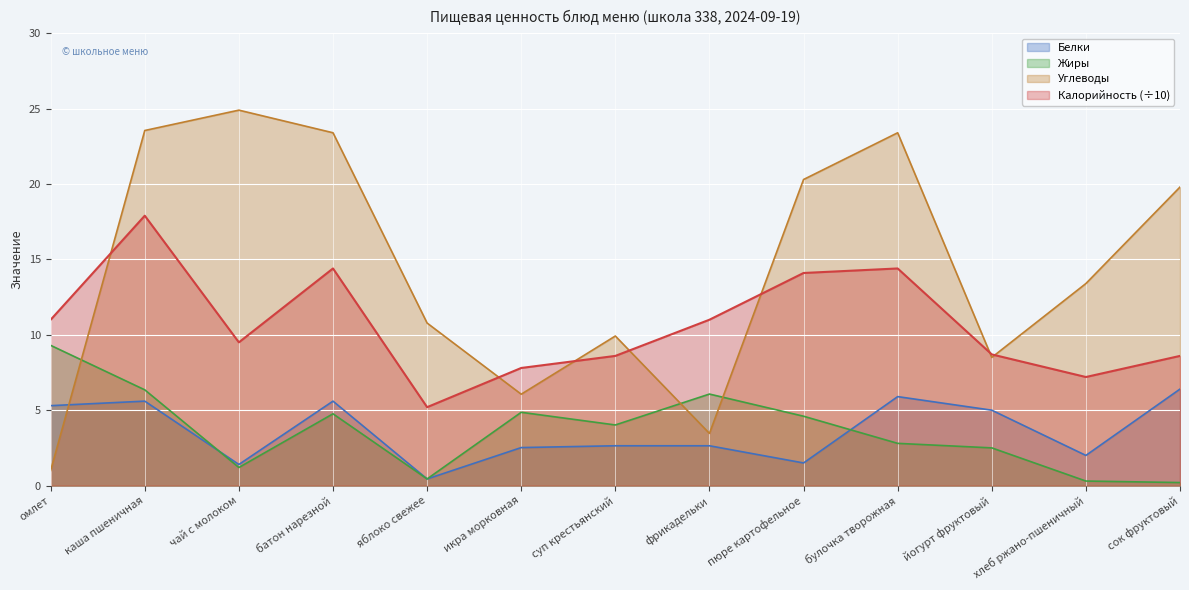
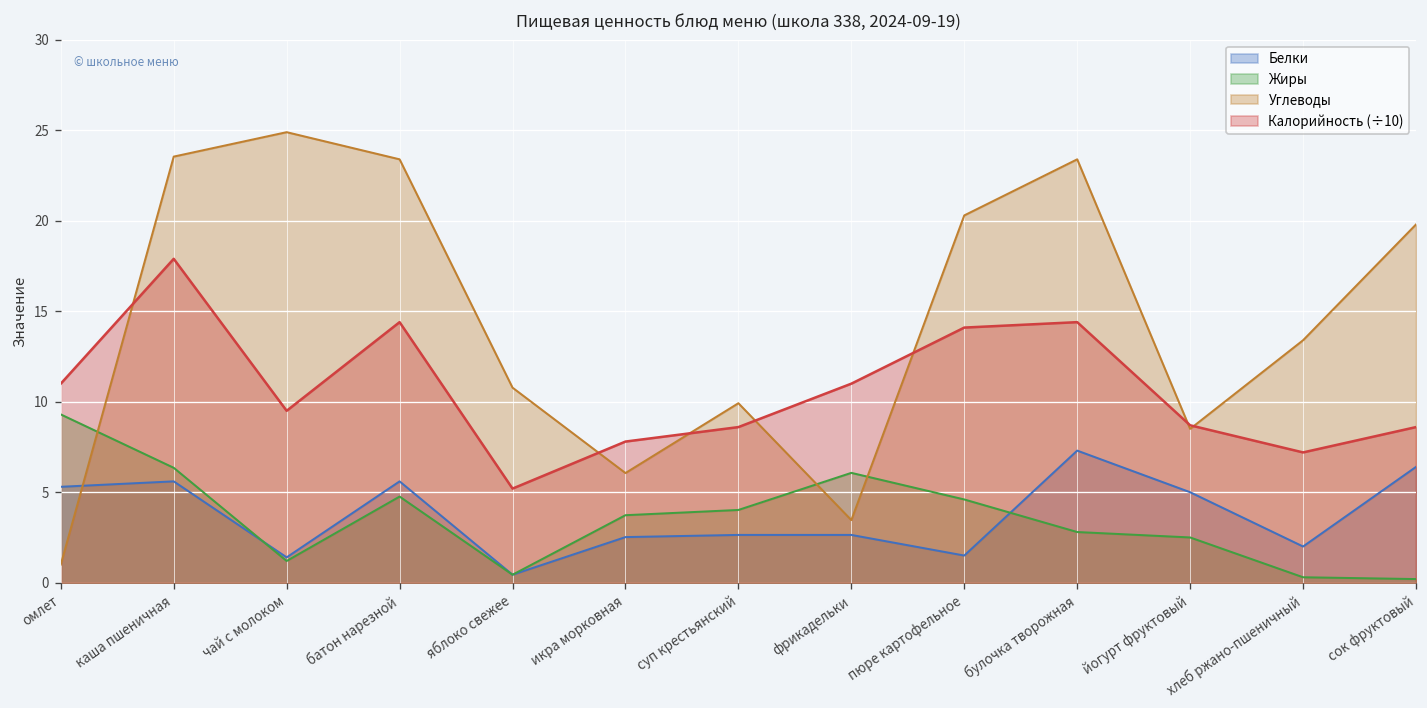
Жиры, икра морковная: 4.9 -> 3.7
Белки, булочка творожная: 5.9 -> 7.3
